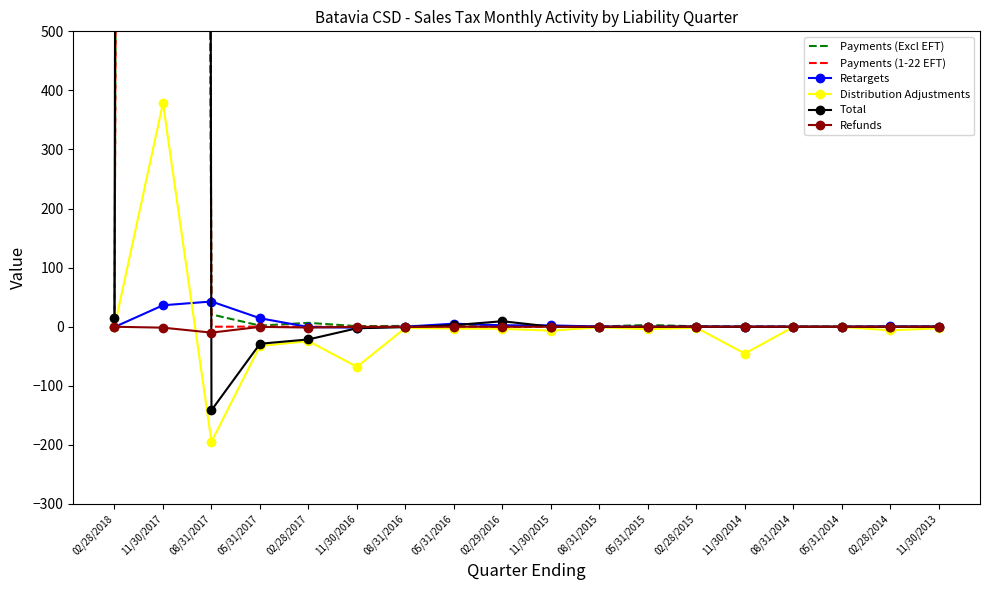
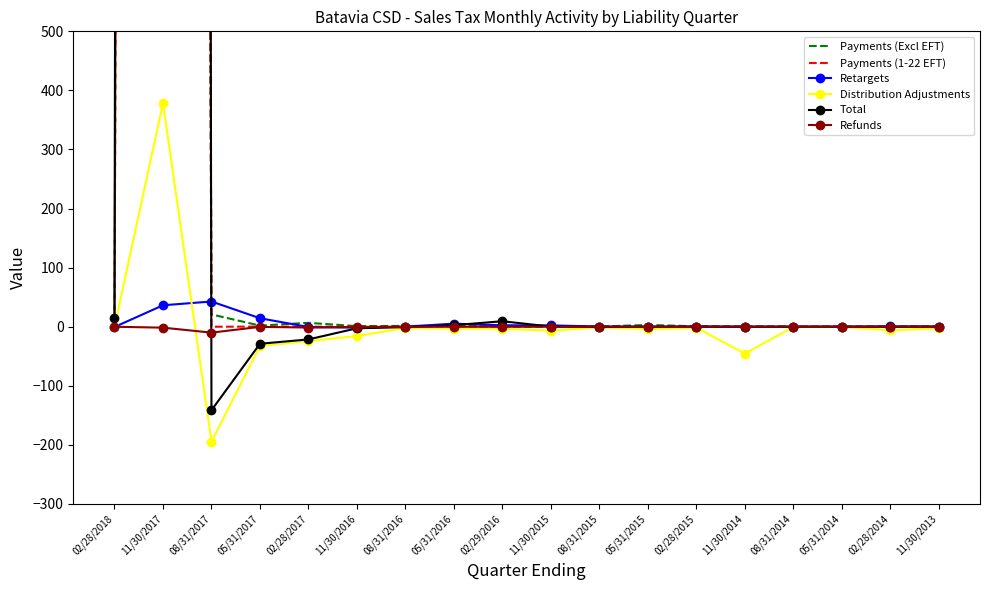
Distribution Adjustments, 11/30/2016: -70 -> -20
